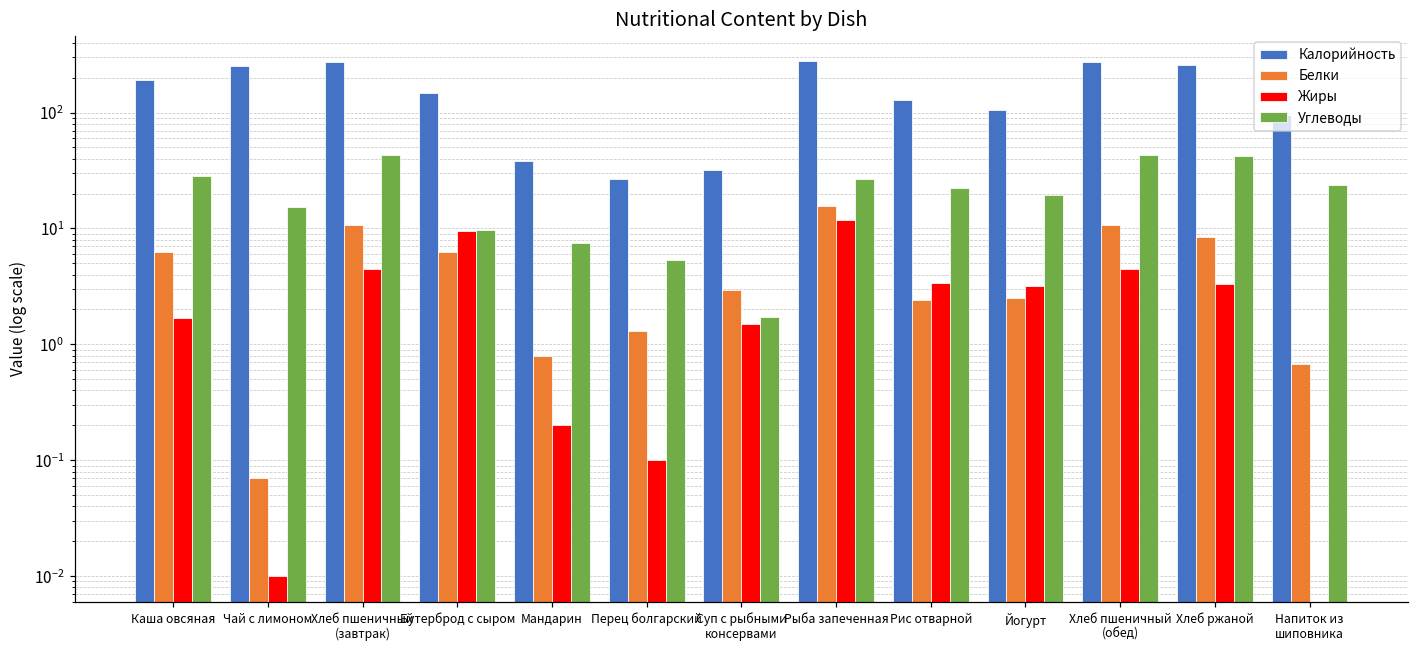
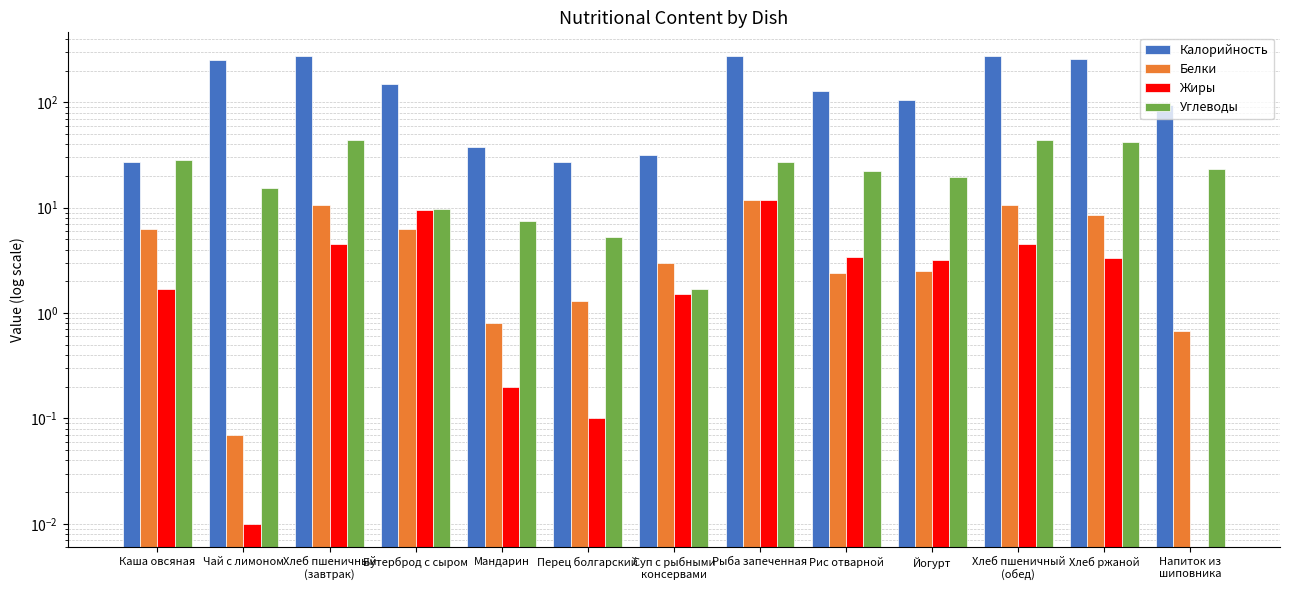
Калорийность, Каша овсяная: 190 -> 27
Белки, Рыба запеченная: 16 -> 12
